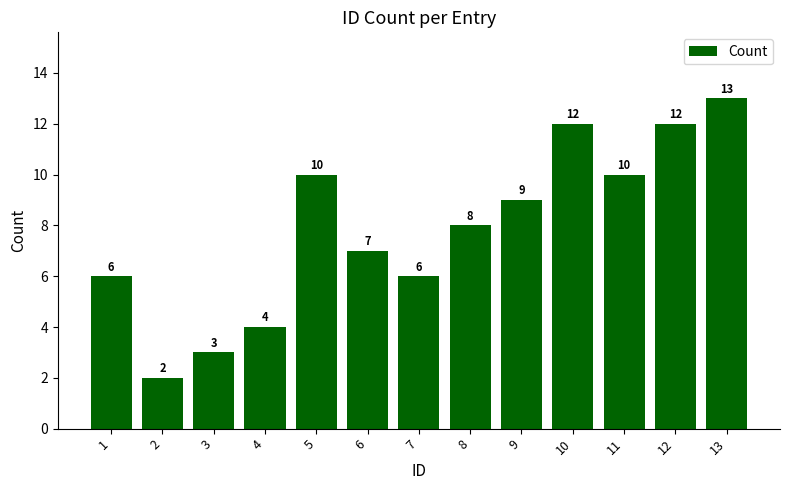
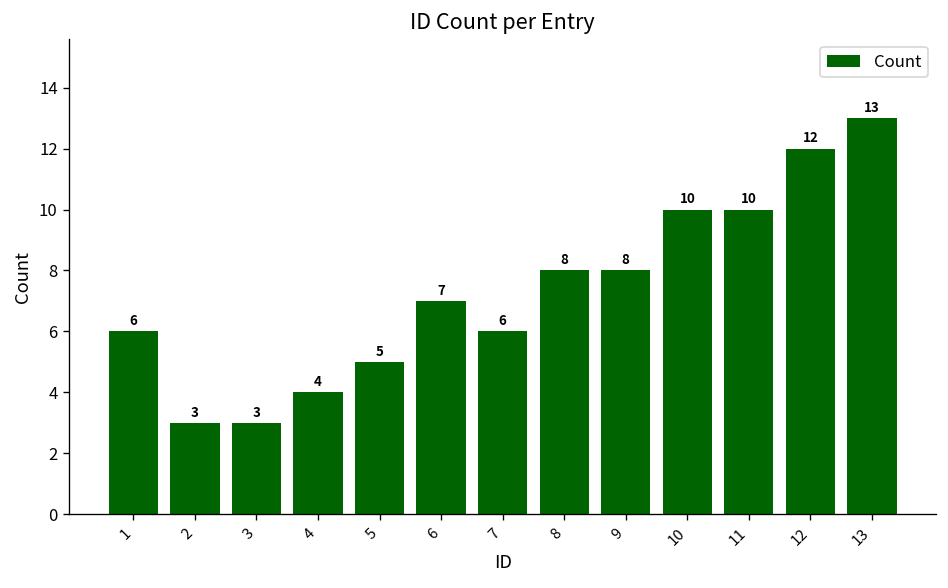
2: 2 -> 3
5: 10 -> 5
9: 9 -> 8
10: 12 -> 10
